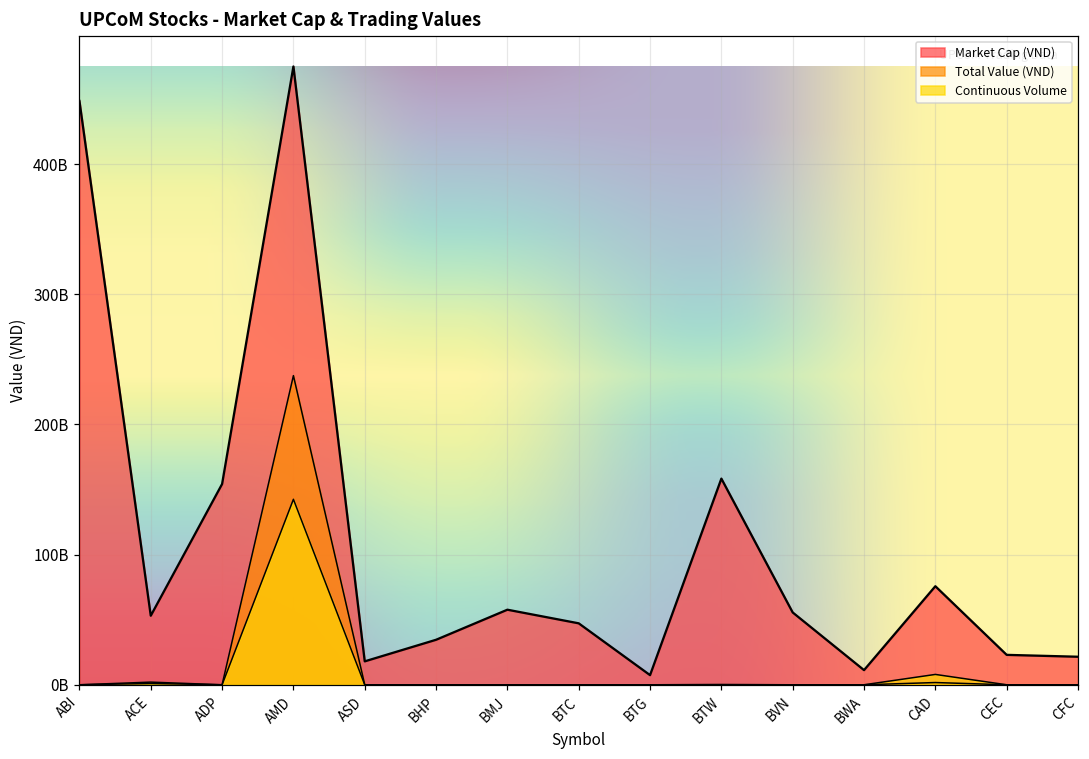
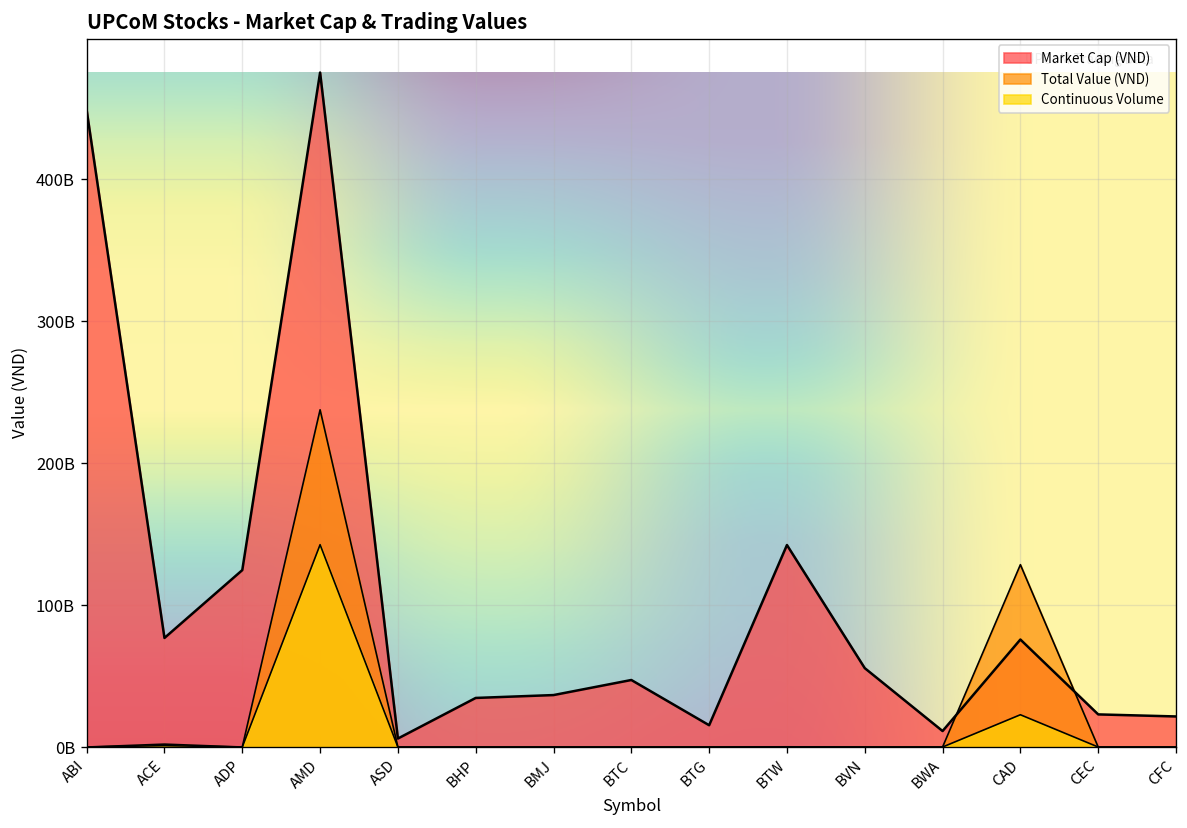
Market Cap (VND), ACE: 53000000000 -> 77000000000
Market Cap (VND), ADP: 154000000000 -> 125000000000
Market Cap (VND), ASD: 18000000000 -> 6000000000
Market Cap (VND), BMJ: 58000000000 -> 37000000000
Market Cap (VND), BTG: 7000000000 -> 15000000000
Market Cap (VND), BTW: 158000000000 -> 142000000000
Total Value (VND), CAD: 2000000000 -> 128000000000
Continuous Volume, CAD: 8000000000 -> 23000000000
